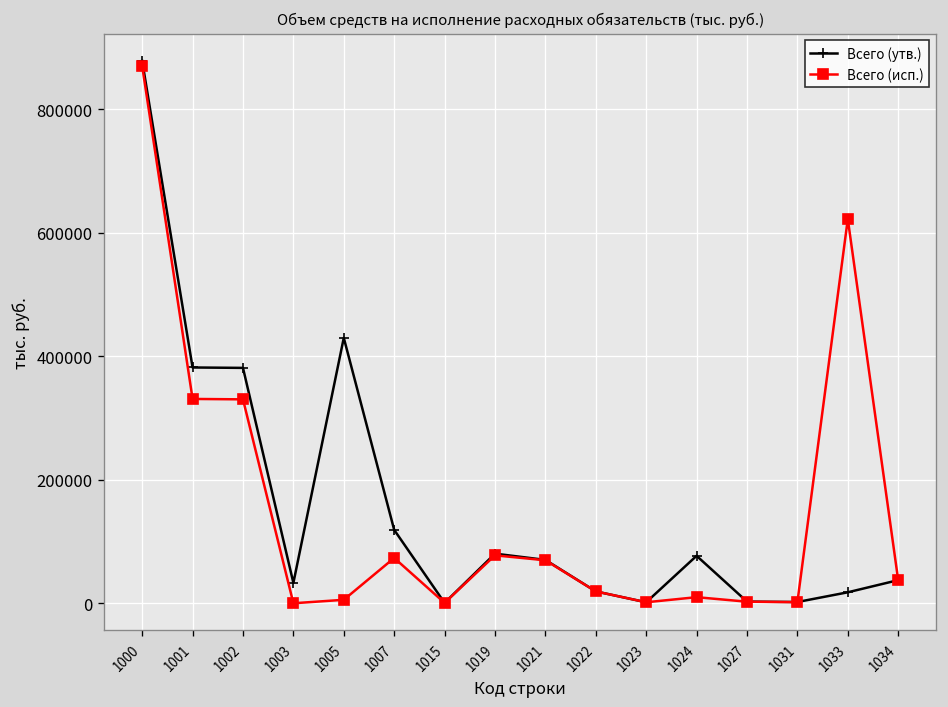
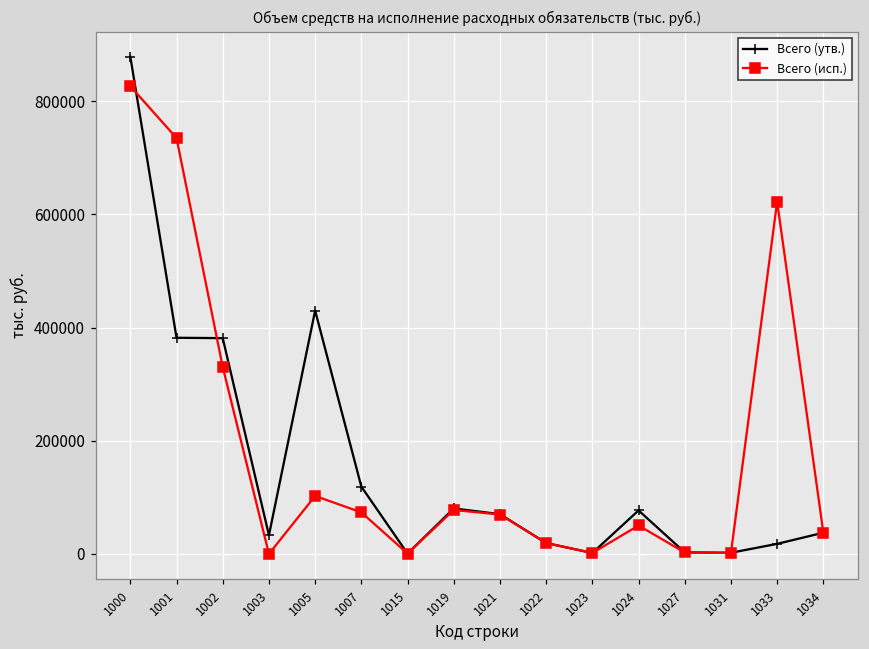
Всего (исп.), 1000: 870000 -> 830000
Всего (исп.), 1001: 330000 -> 730000
Всего (исп.), 1005: 10000 -> 100000
Всего (исп.), 1024: 10000 -> 50000
